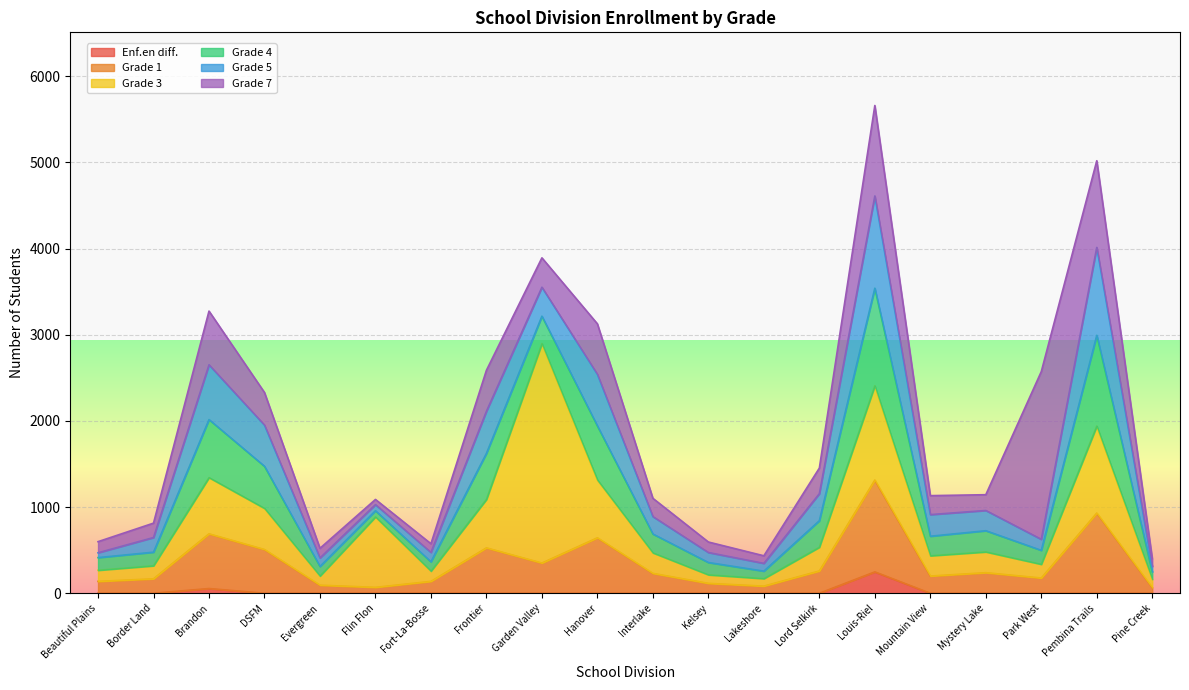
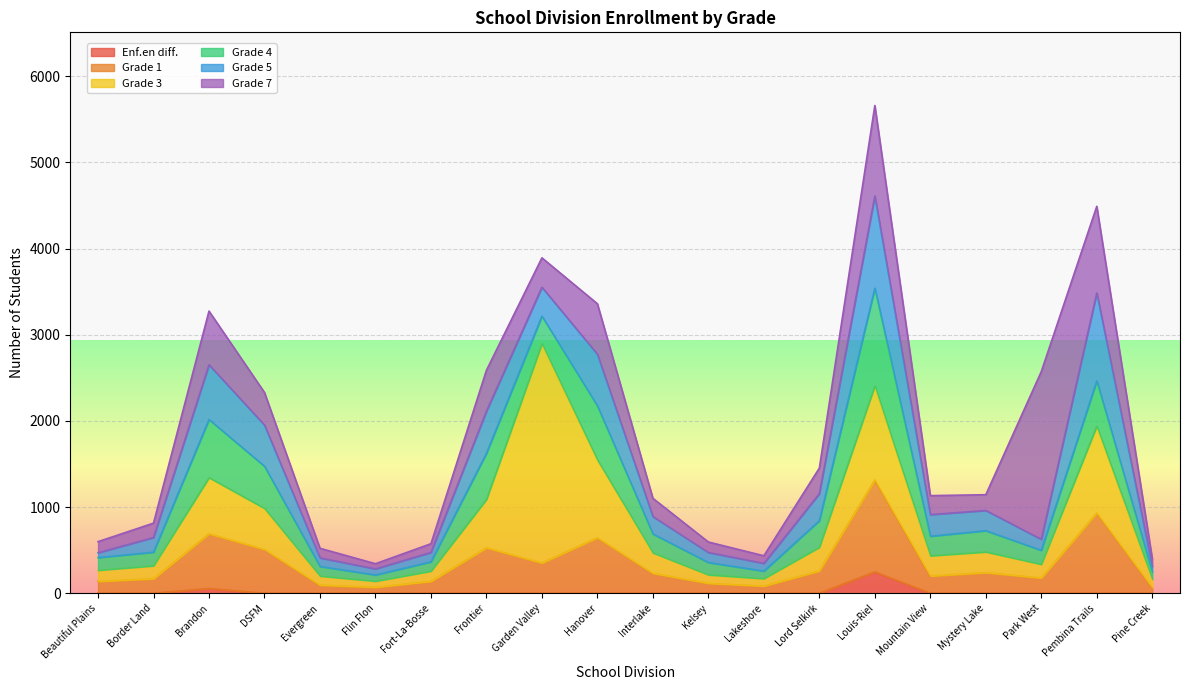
Grade 3, Flin Flon: 800 -> 100
Grade 3, Hanover: 700 -> 900
Grade 4, Pembina Trails: 1100 -> 500
